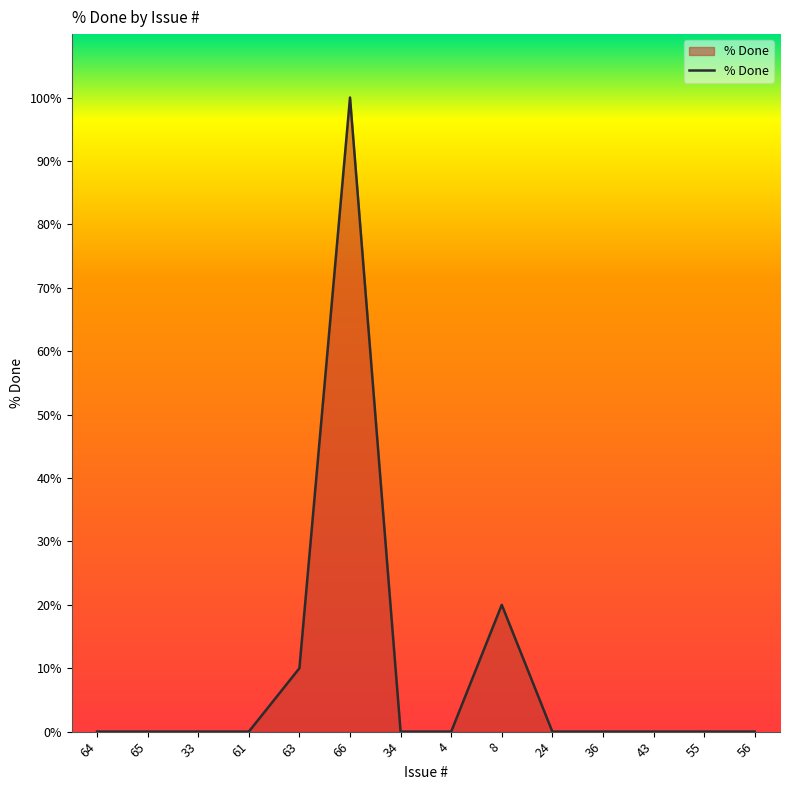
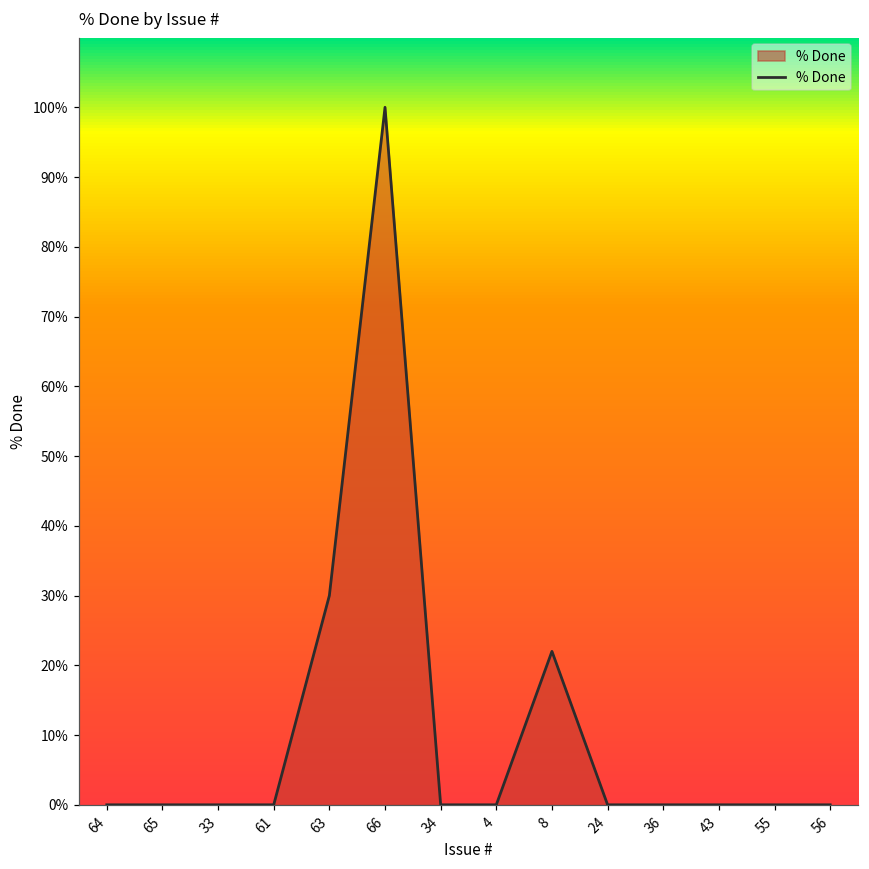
63: 10% -> 30%
8: 20% -> 22%
